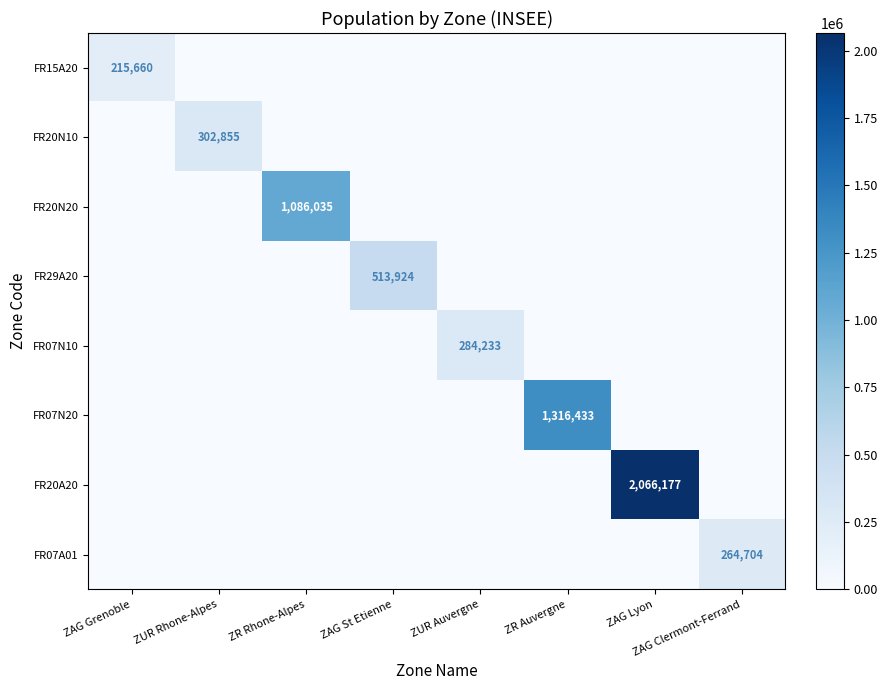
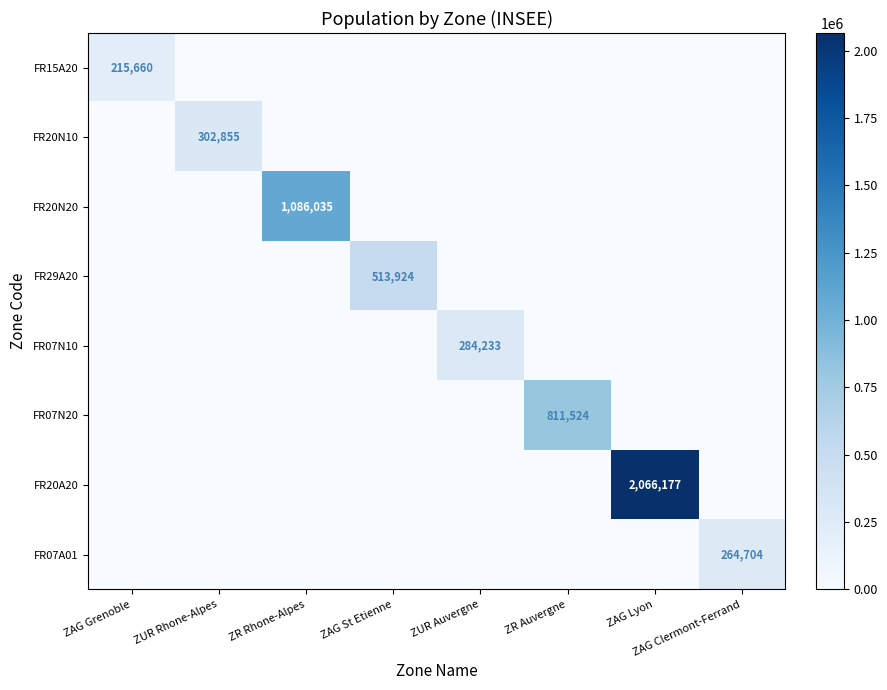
FR07N20, ZR Auvergne: 1,316,433 -> 811,524
